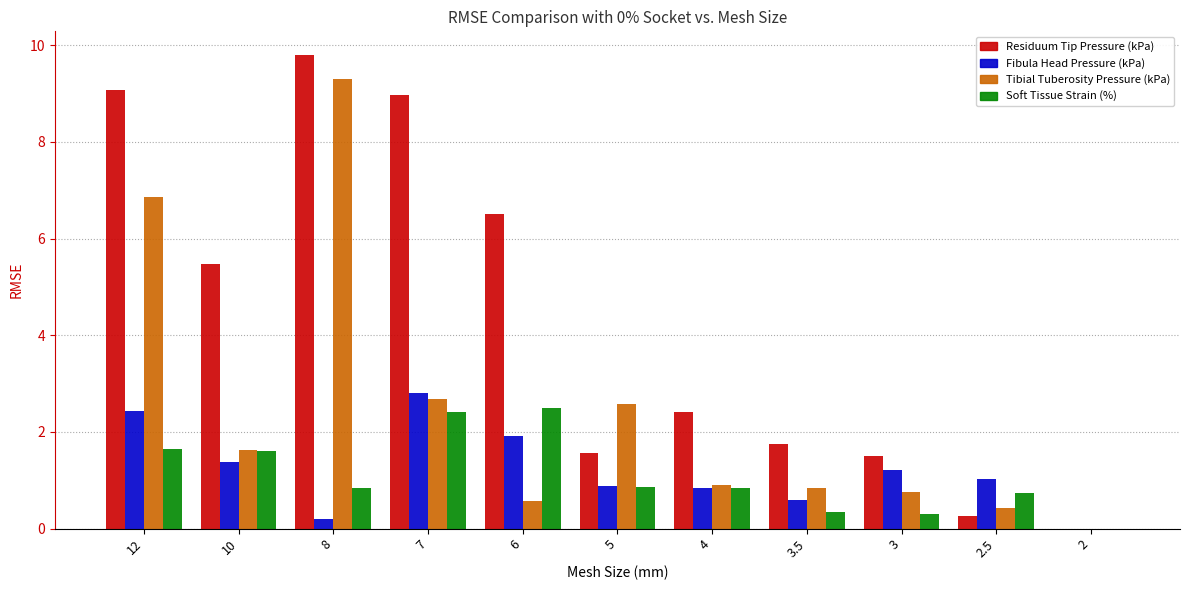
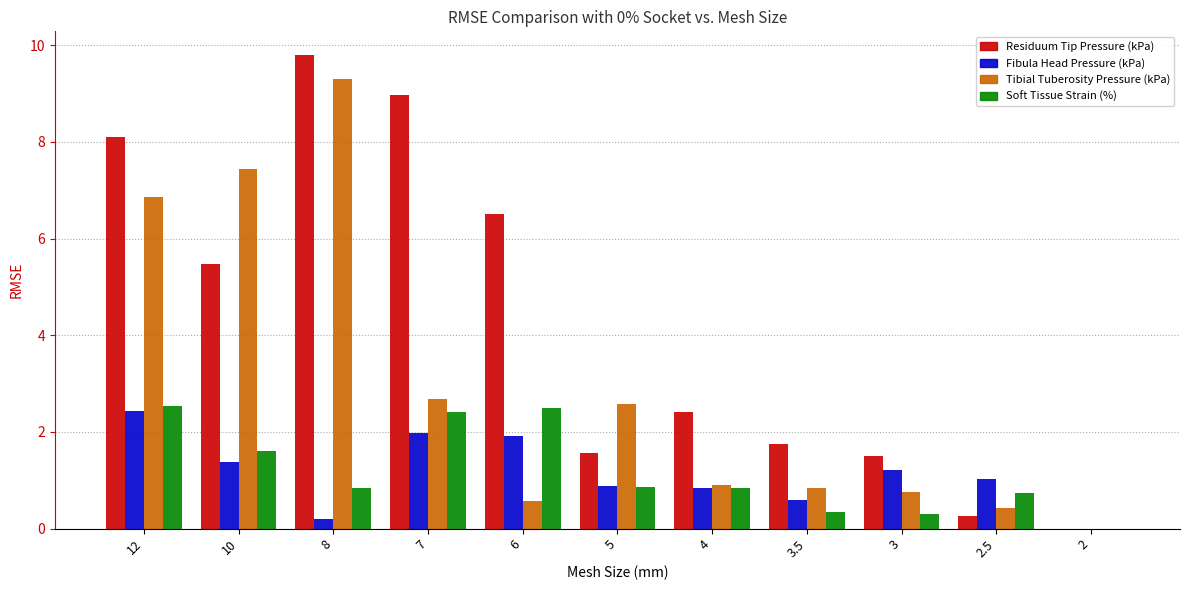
Residuum Tip Pressure (kPa), 12: 9.1 -> 8.1
Soft Tissue Strain (%), 12: 1.6 -> 2.5
Tibial Tuberosity Pressure (kPa), 10: 1.6 -> 7.4
Fibula Head Pressure (kPa), 7: 2.8 -> 2.0
